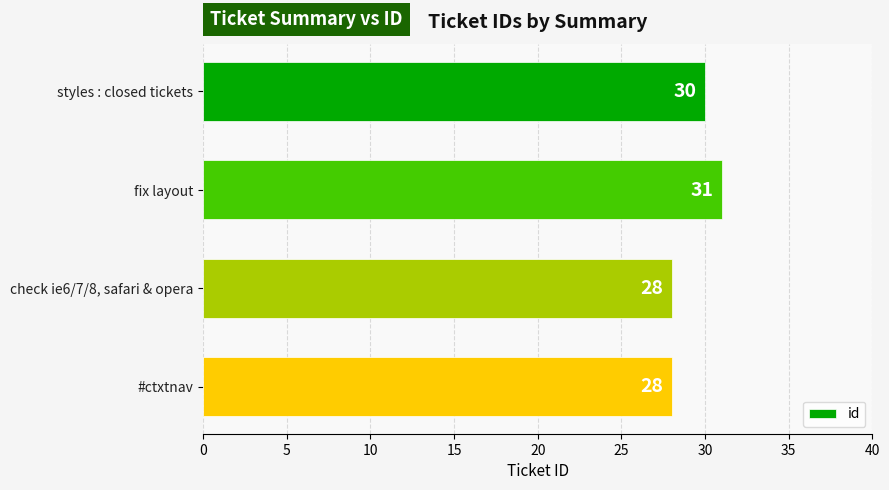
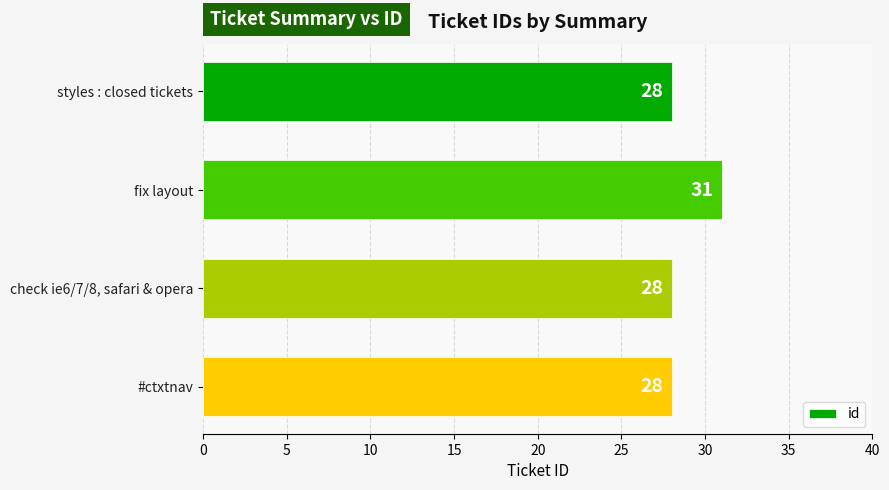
styles : closed tickets: 30 -> 28
